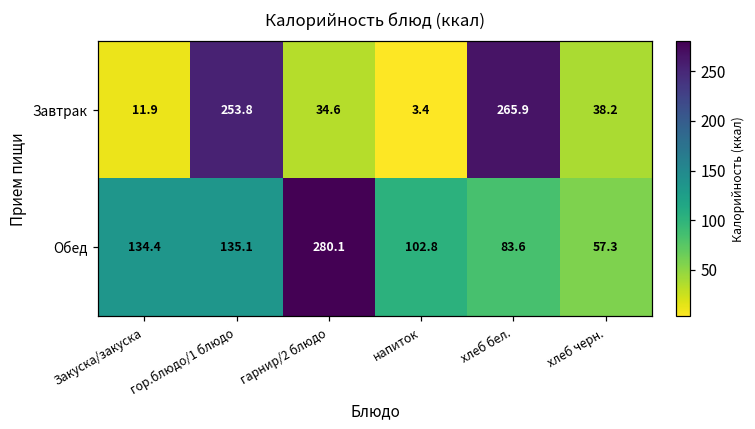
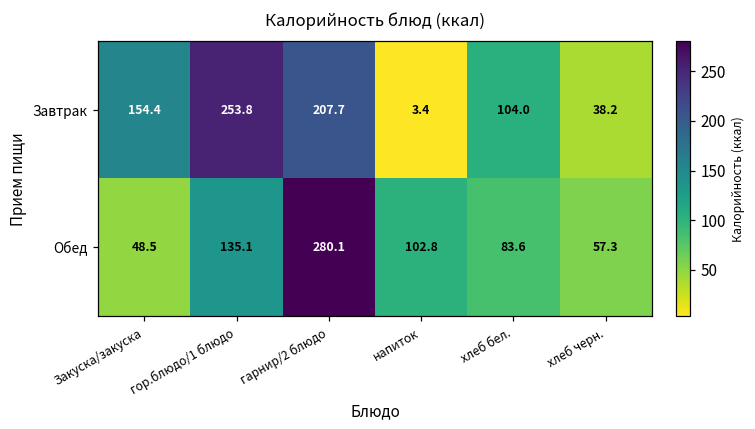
Завтрак, Закуска/закуска: 11.9 -> 154.4
Завтрак, гарнир/2 блюдо: 34.6 -> 207.7
Завтрак, хлеб бел.: 265.9 -> 104.0
Обед, Закуска/закуска: 134.4 -> 48.5
